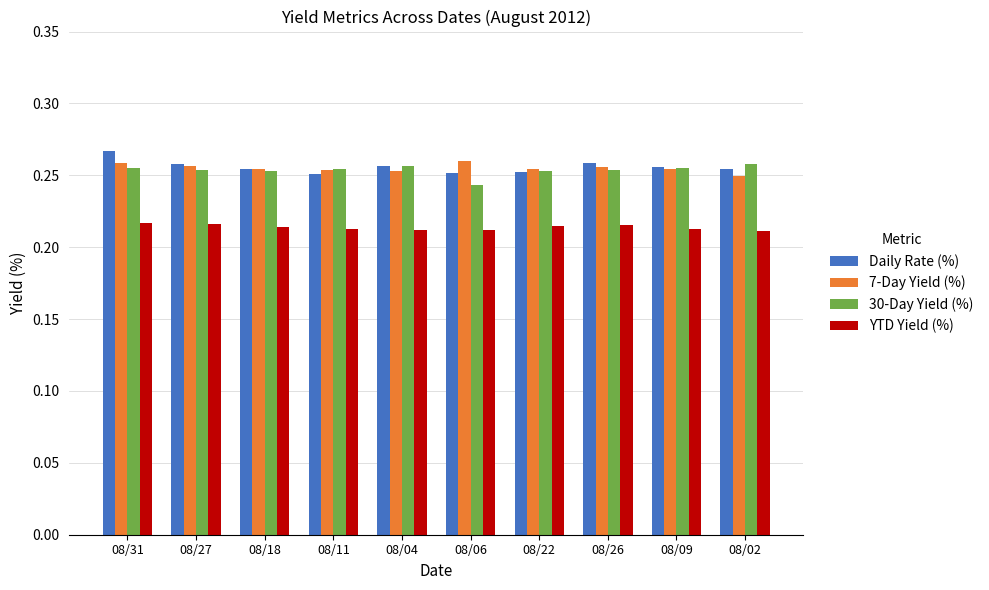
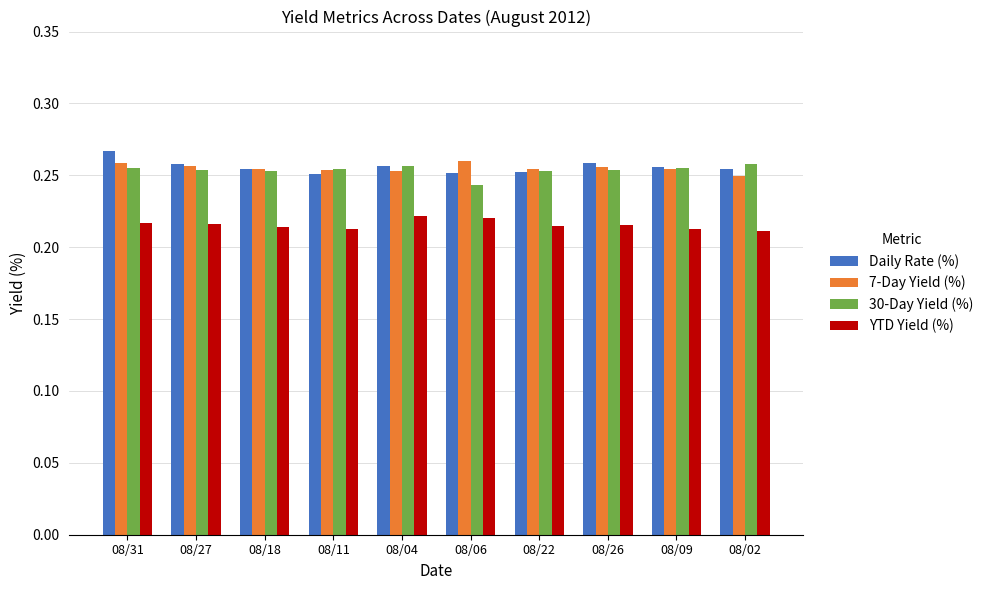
YTD Yield (%), 08/04: 0.212 -> 0.222
YTD Yield (%), 08/06: 0.212 -> 0.220
